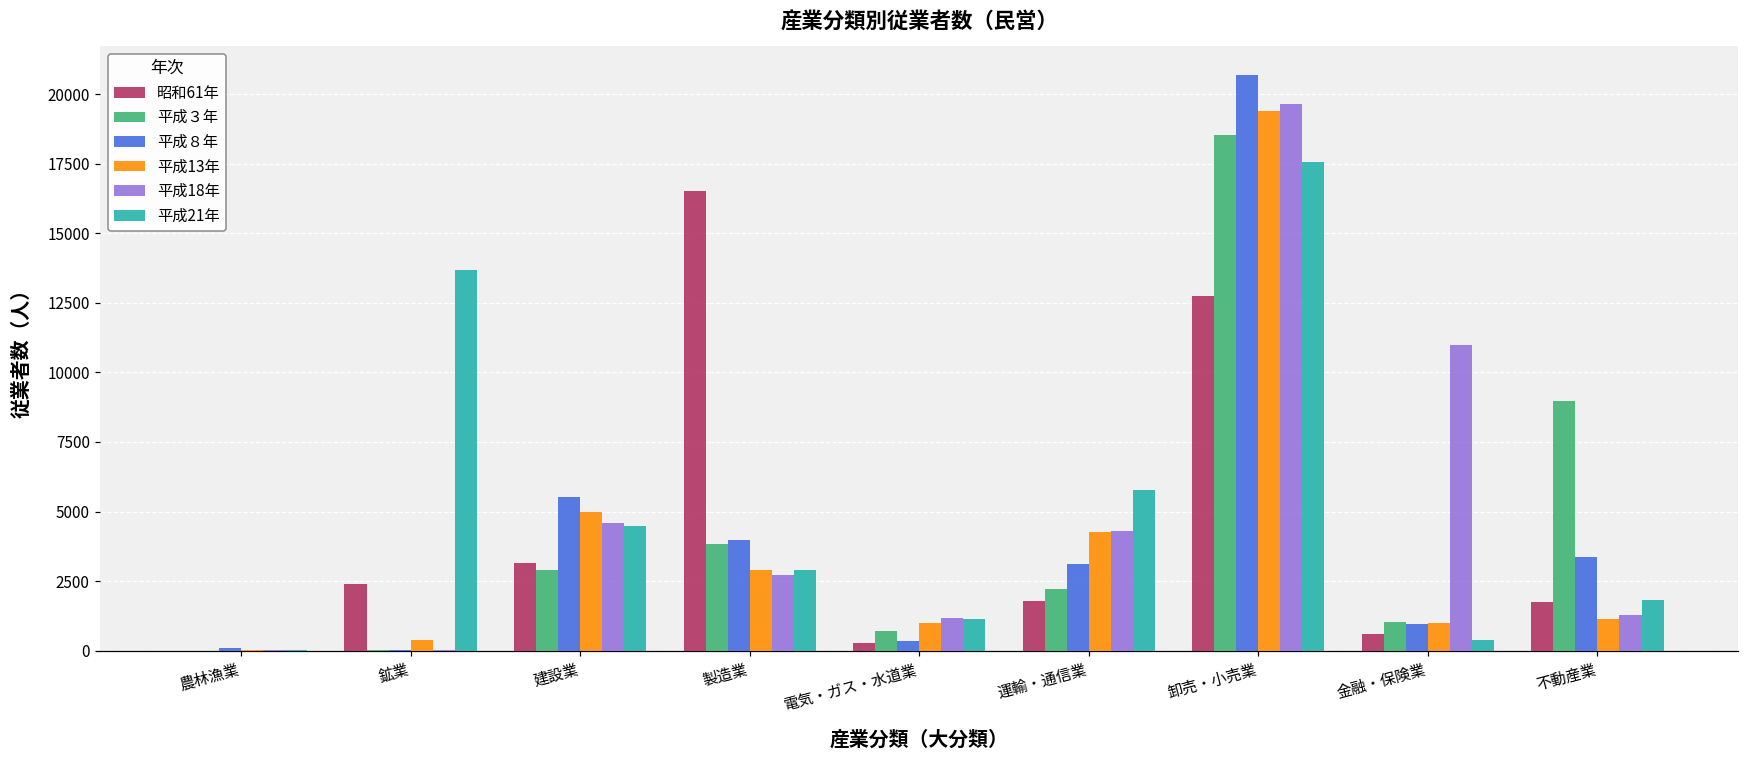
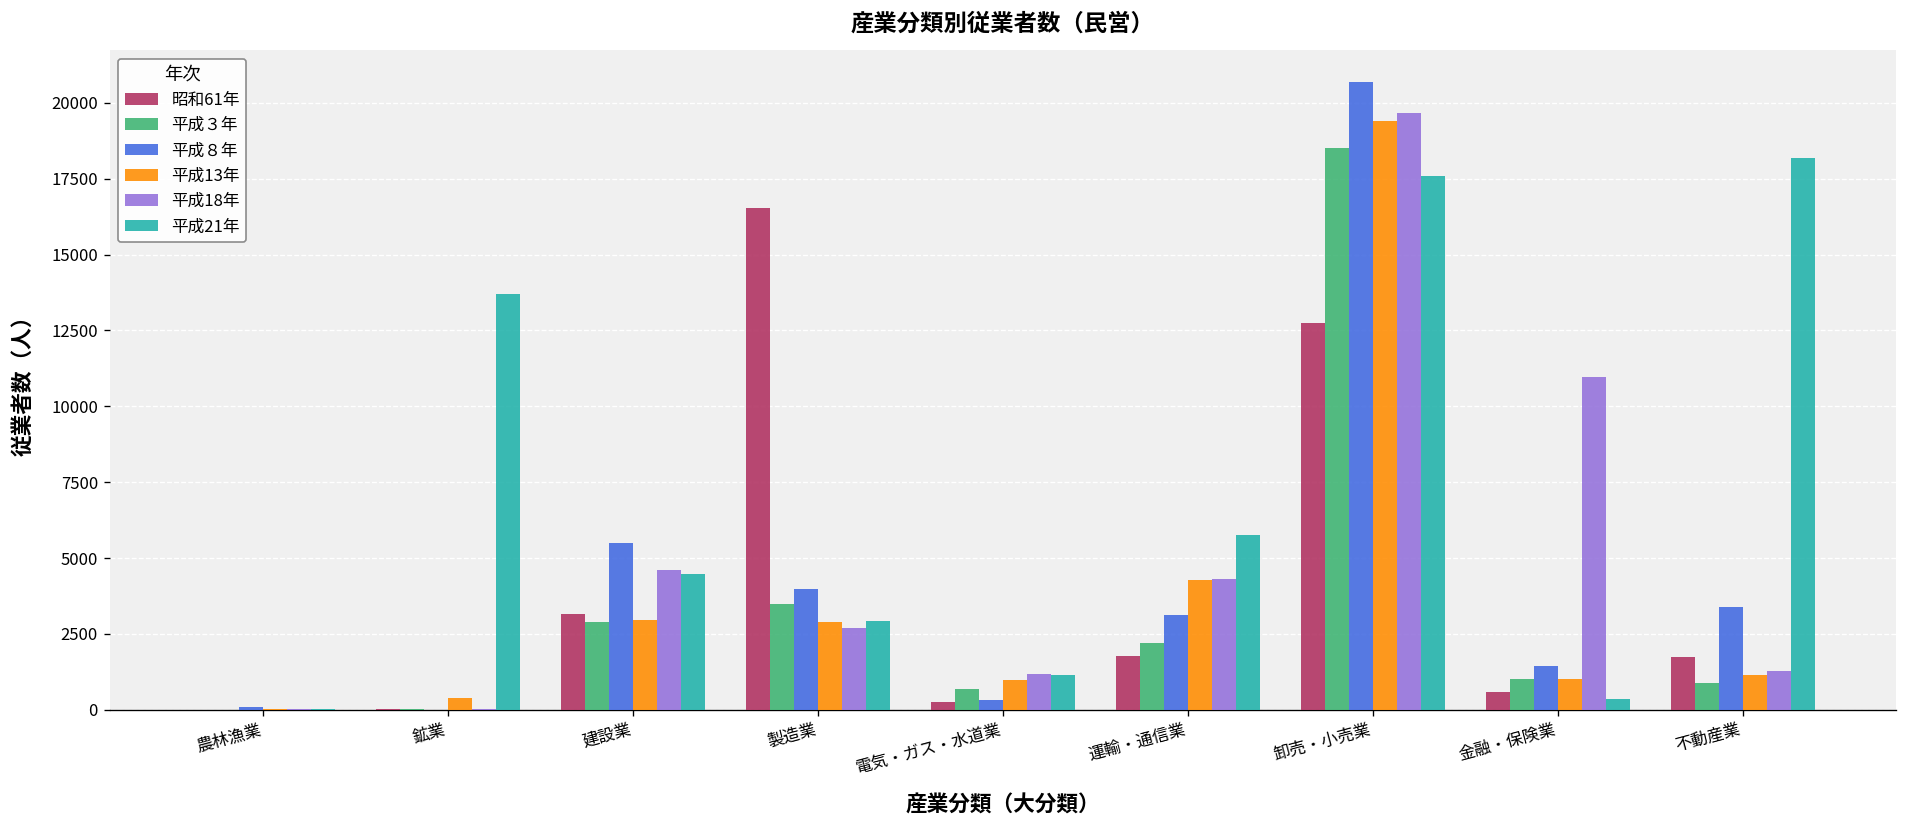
昭和61年, 鉱業: 2400 -> 0
平成13年, 建設業: 5000 -> 2900
平成３年, 製造業: 3800 -> 3500
平成８年, 金融・保険業: 900 -> 1400
平成３年, 不動産業: 9000 -> 900
平成21年, 不動産業: 1800 -> 18200
